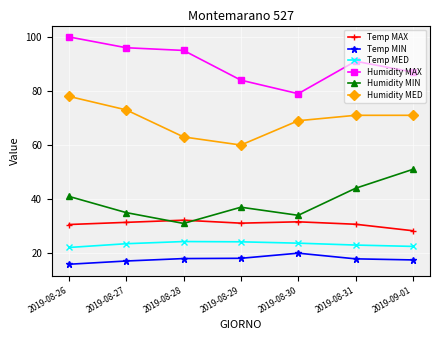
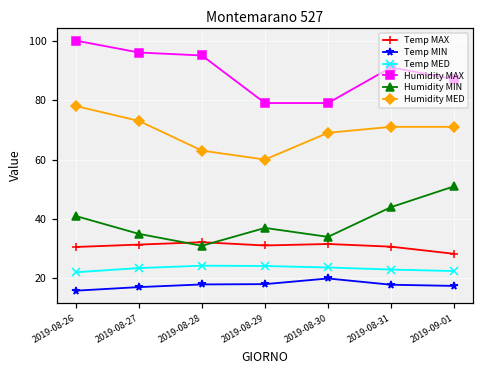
Humidity MAX, 2019-08-29: 84 -> 79
